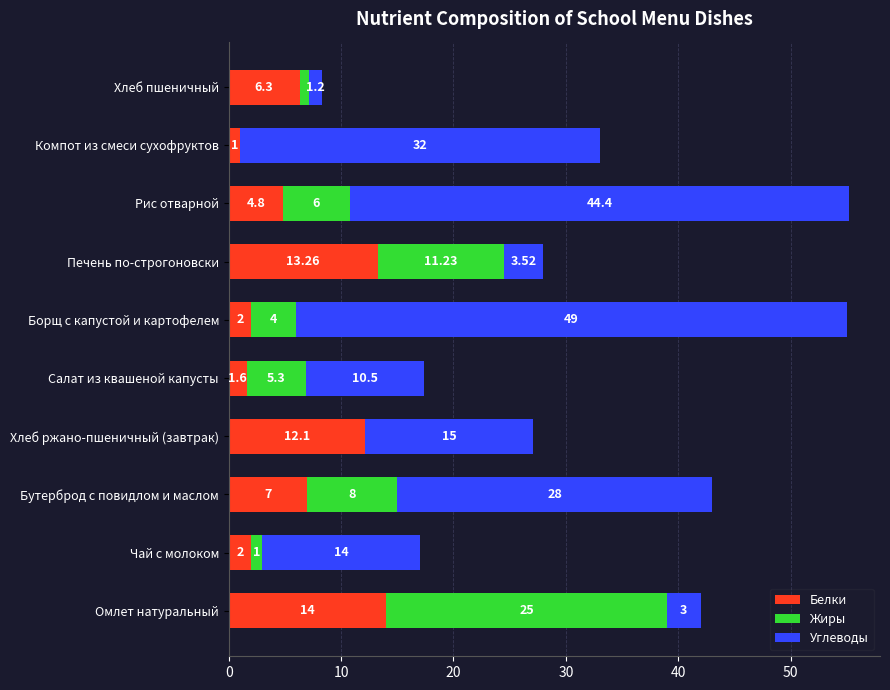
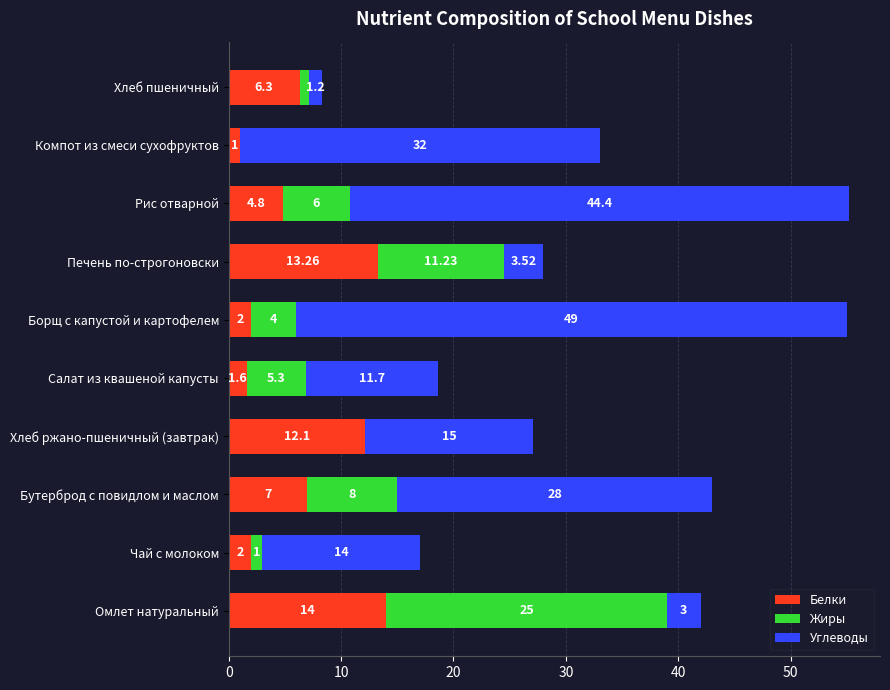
Углеводы, Салат из квашеной капусты: 10.5 -> 11.7
